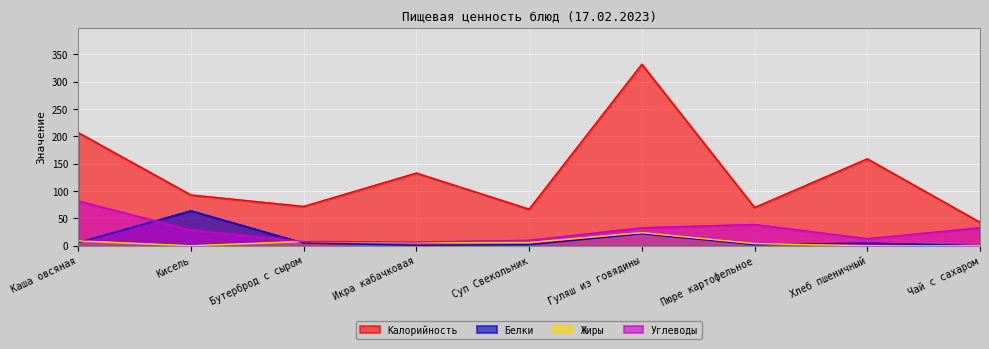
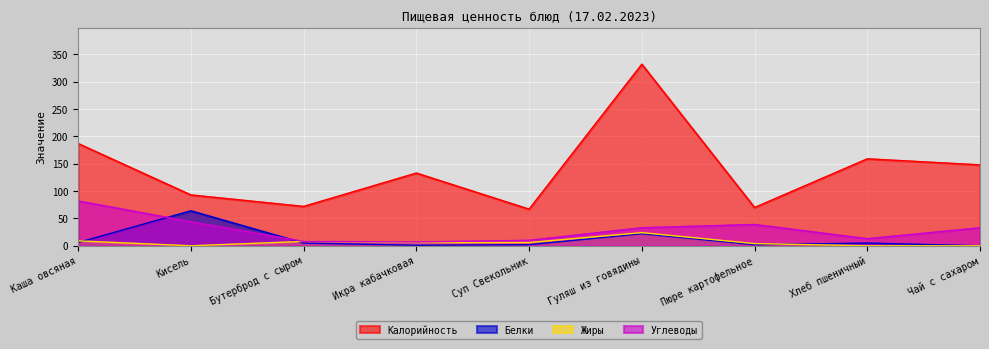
Калорийность, Каша овсяная: 210 -> 190
Углеводы, Кисель: 30 -> 40
Калорийность, Чай с сахаром: 40 -> 150
